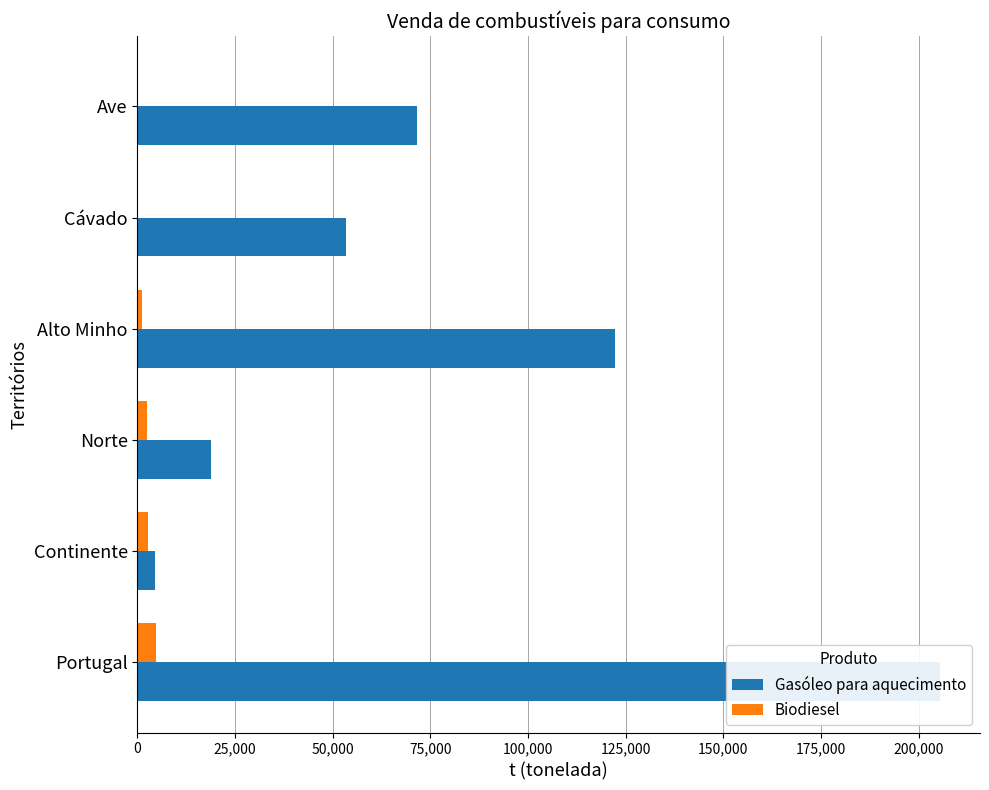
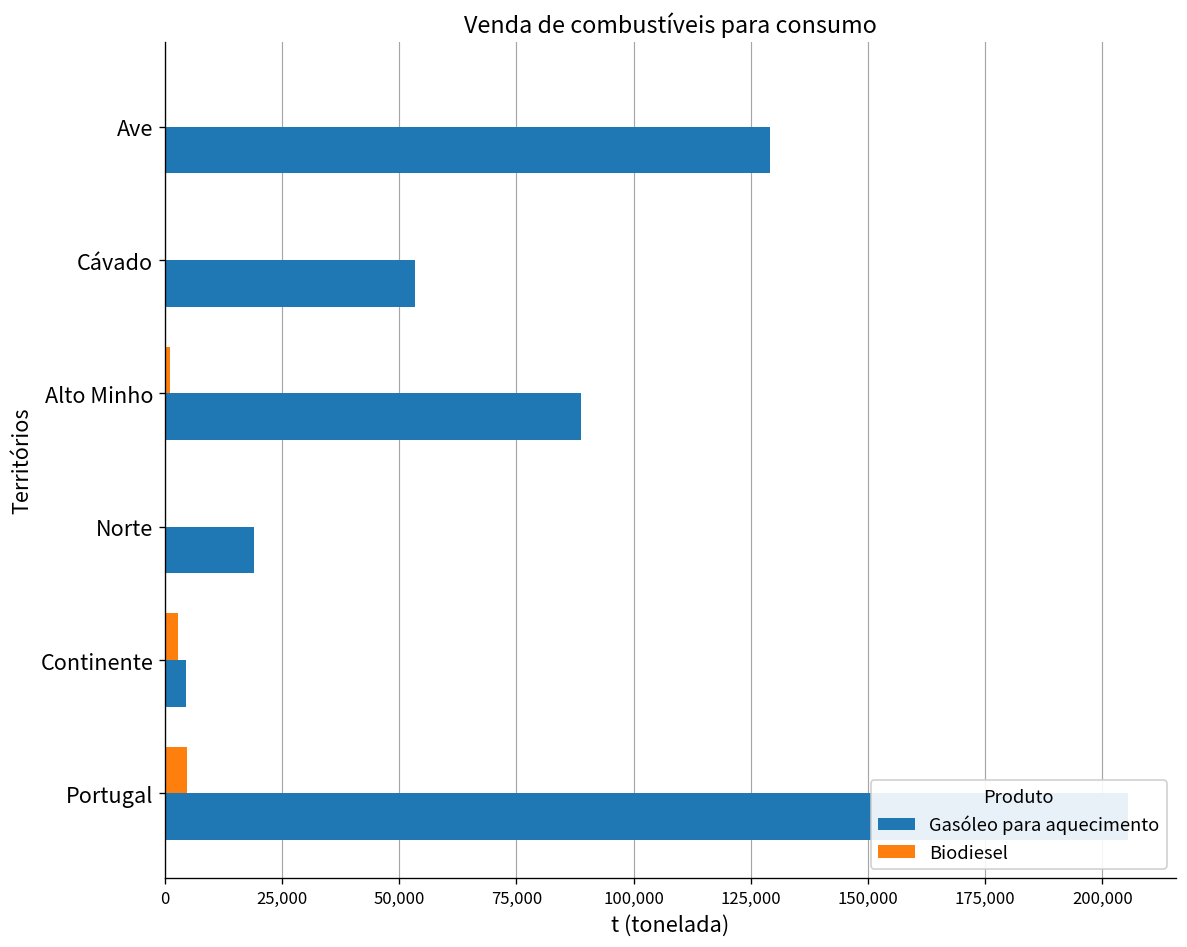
Gasóleo para aquecimento, Ave: 72,000 -> 129,000
Gasóleo para aquecimento, Alto Minho: 122,000 -> 89,000
Biodiesel, Norte: 2,000 -> 0
